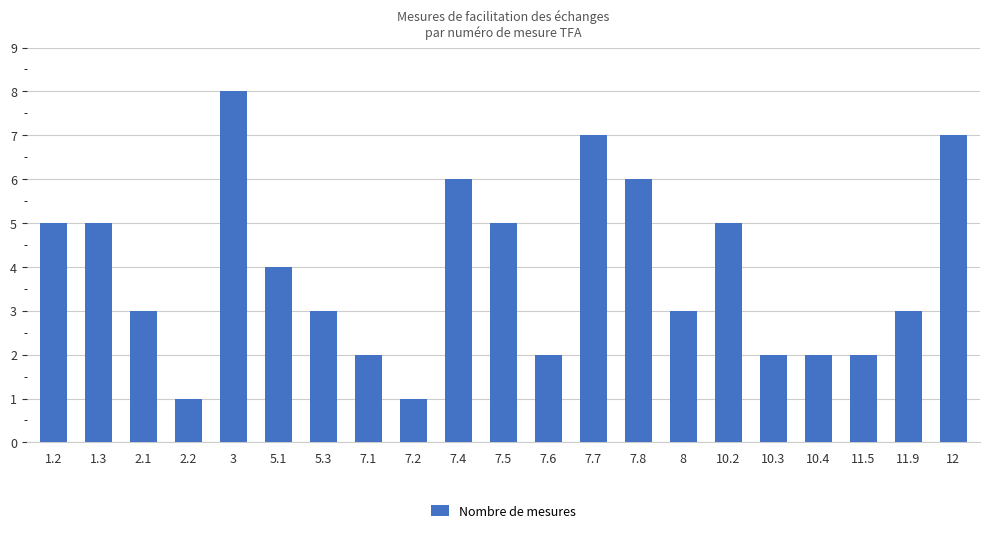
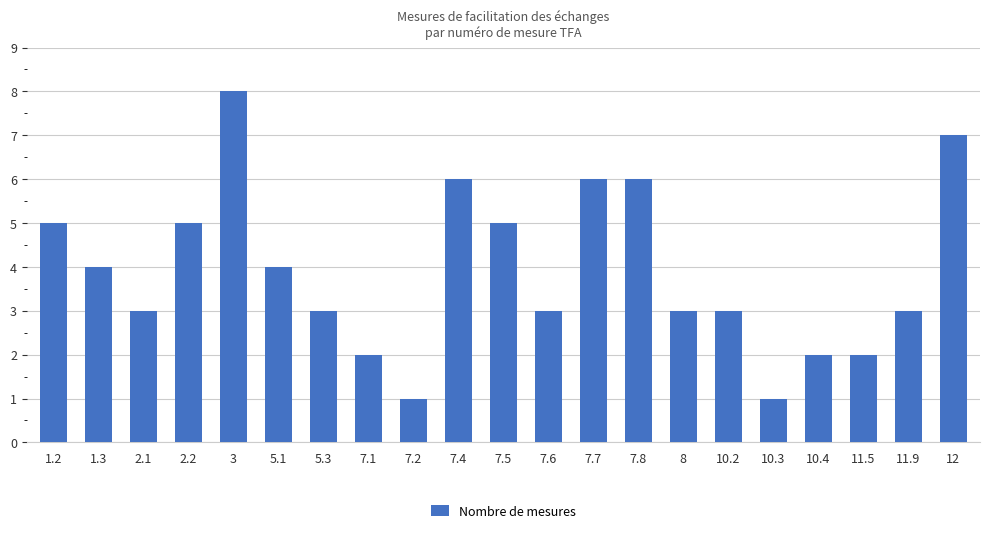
1.3: 5 -> 4
2.2: 1 -> 5
7.6: 2 -> 3
7.7: 7 -> 6
10.2: 5 -> 3
10.3: 2 -> 1
